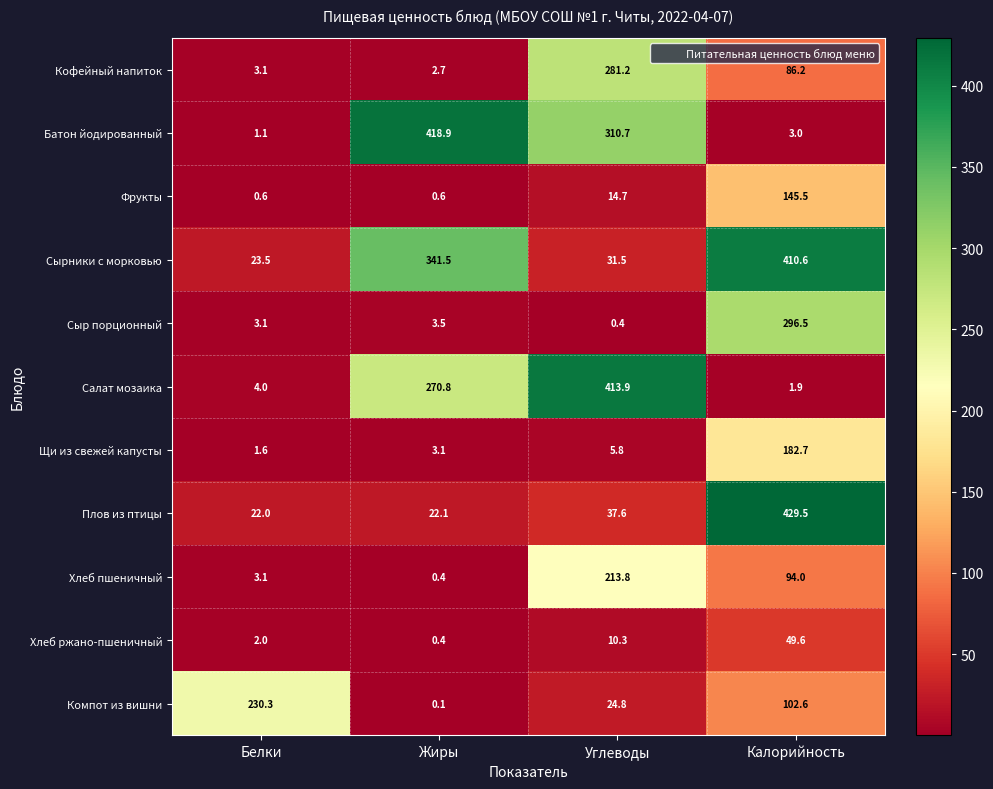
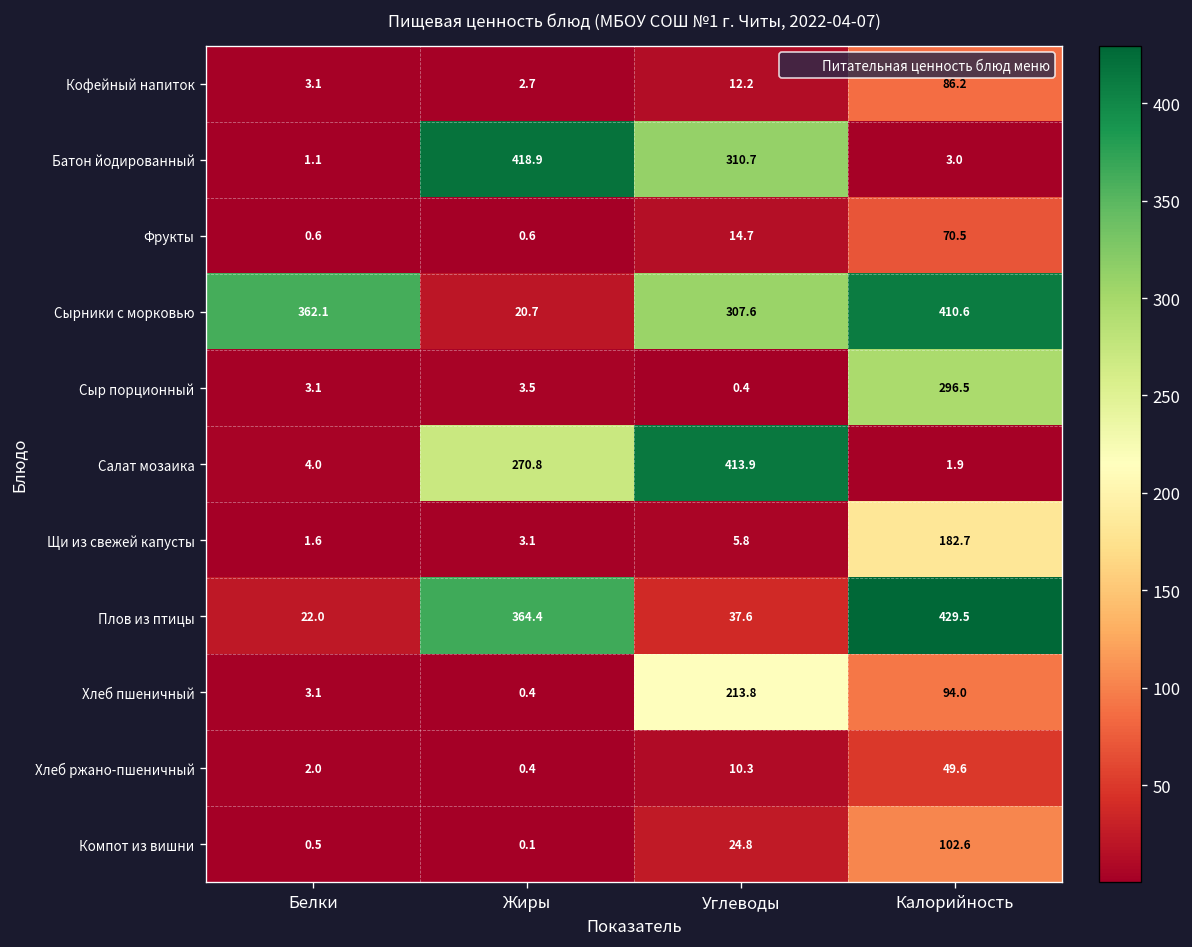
Кофейный напиток, Углеводы: 281.2 -> 12.2
Фрукты, Калорийность: 145.5 -> 70.5
Сырники с морковью, Белки: 23.5 -> 362.1
Сырники с морковью, Жиры: 341.5 -> 20.7
Сырники с морковью, Углеводы: 31.5 -> 307.6
Плов из птицы, Жиры: 22.1 -> 364.4
Компот из вишни, Белки: 230.3 -> 0.5
